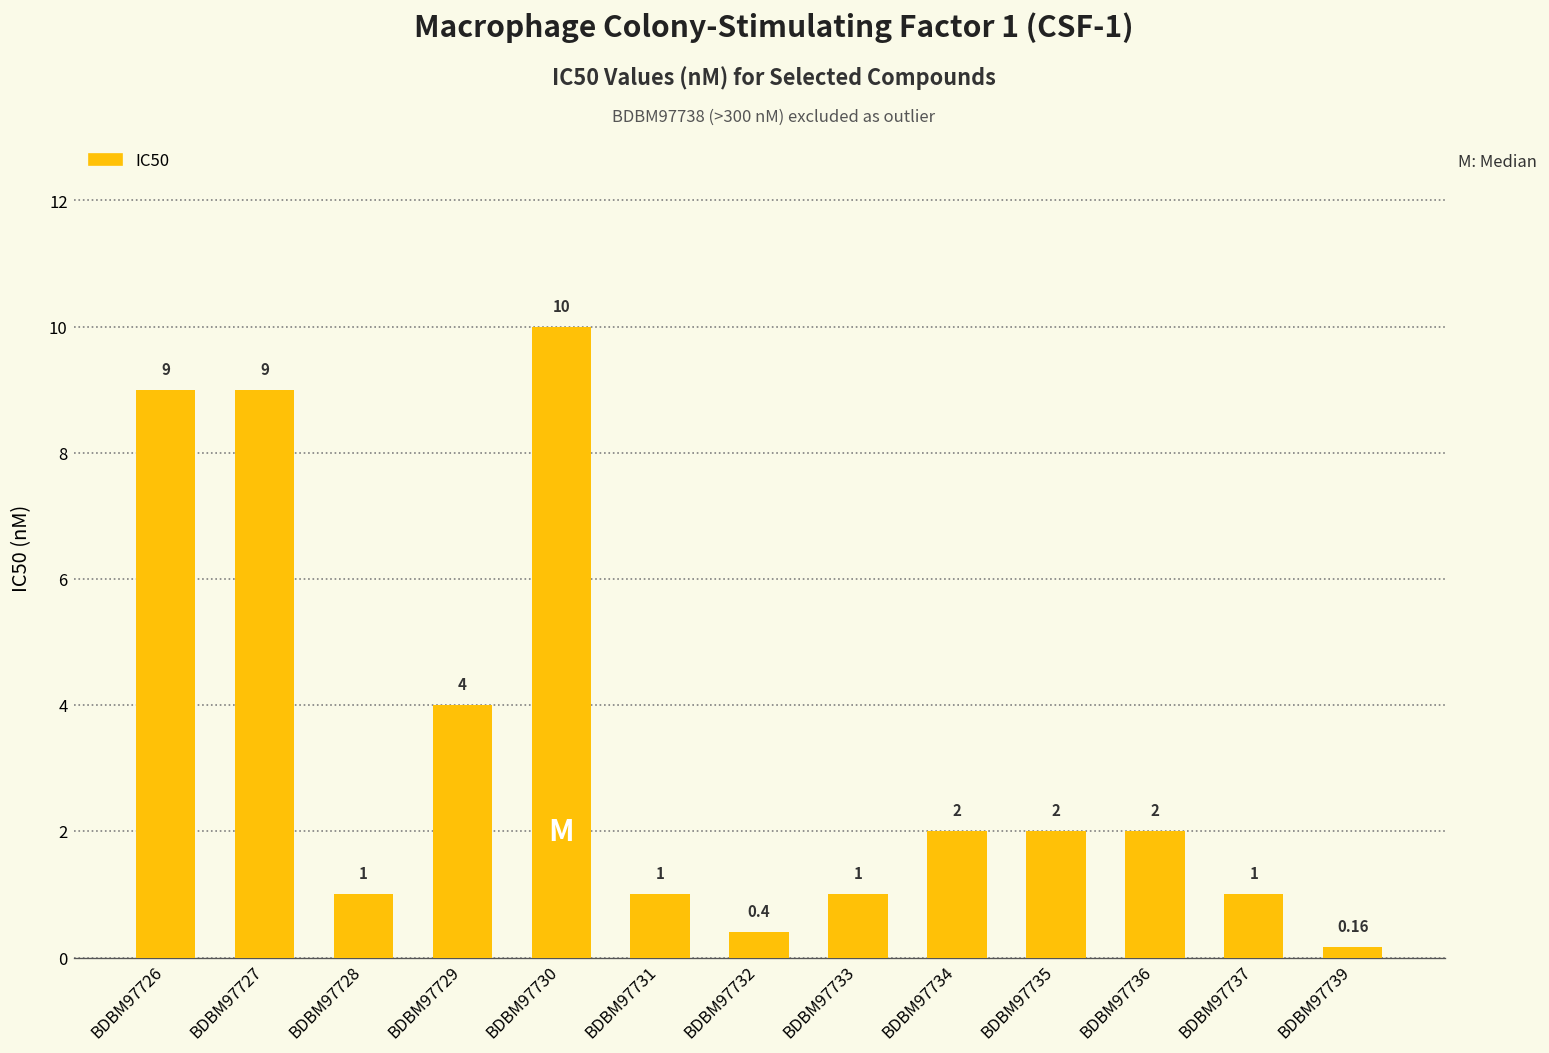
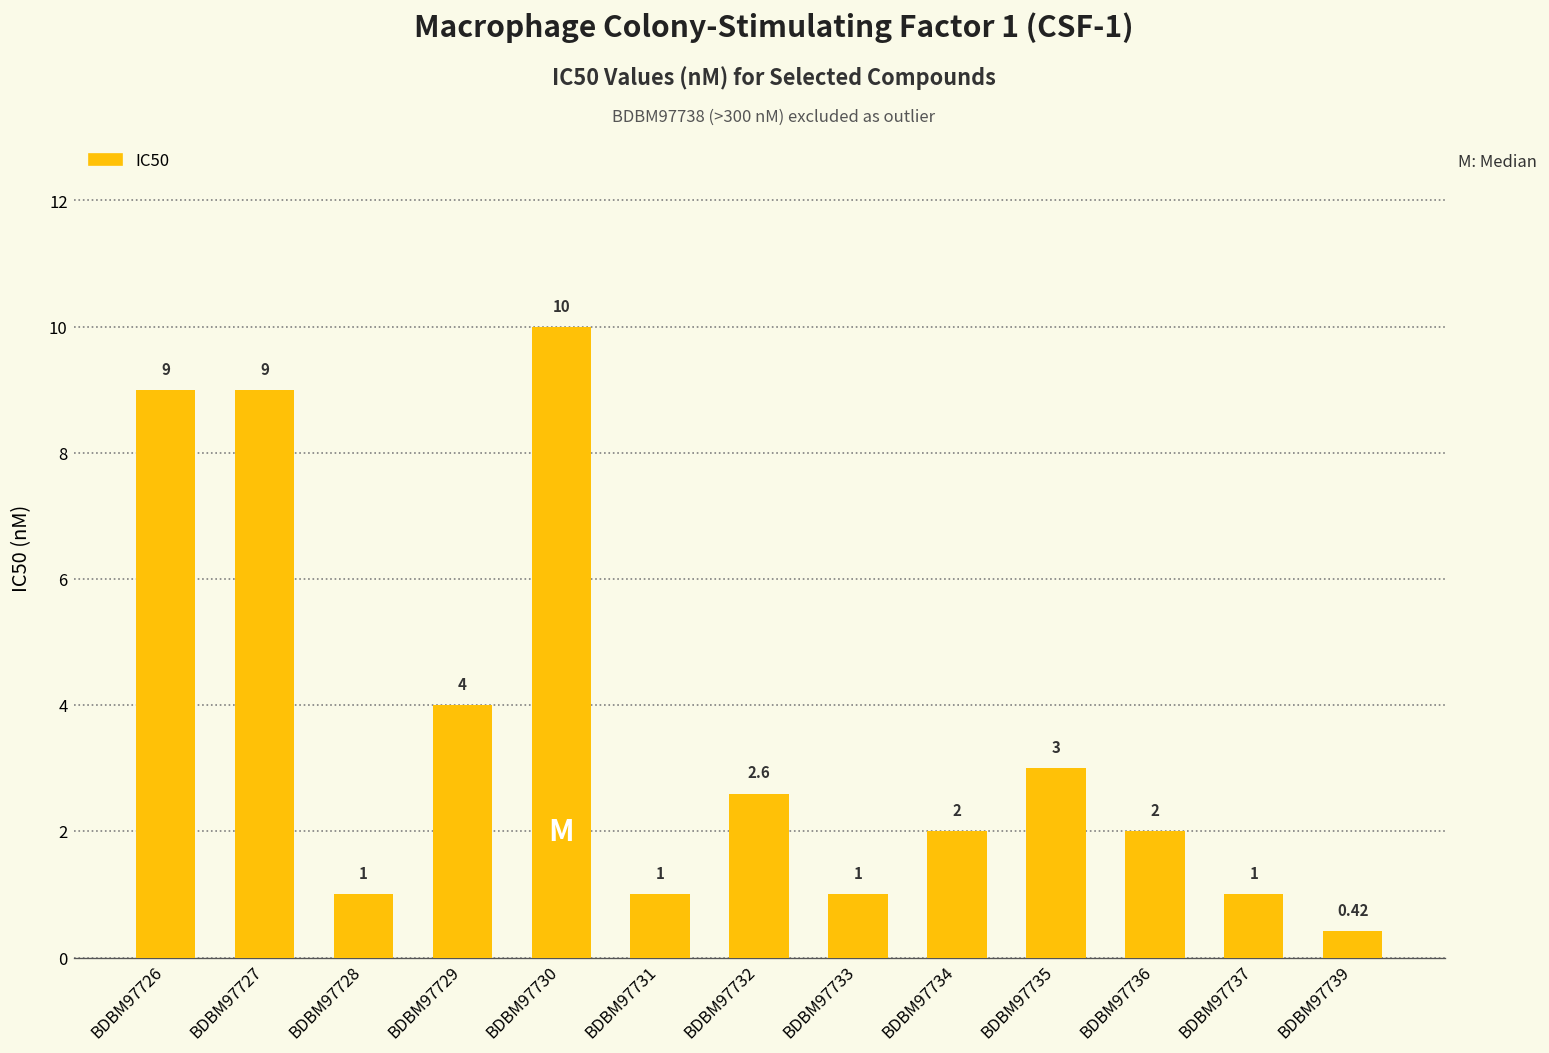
BDBM97732: 0.4 -> 2.6
BDBM97735: 2 -> 3
BDBM97739: 0.16 -> 0.42
